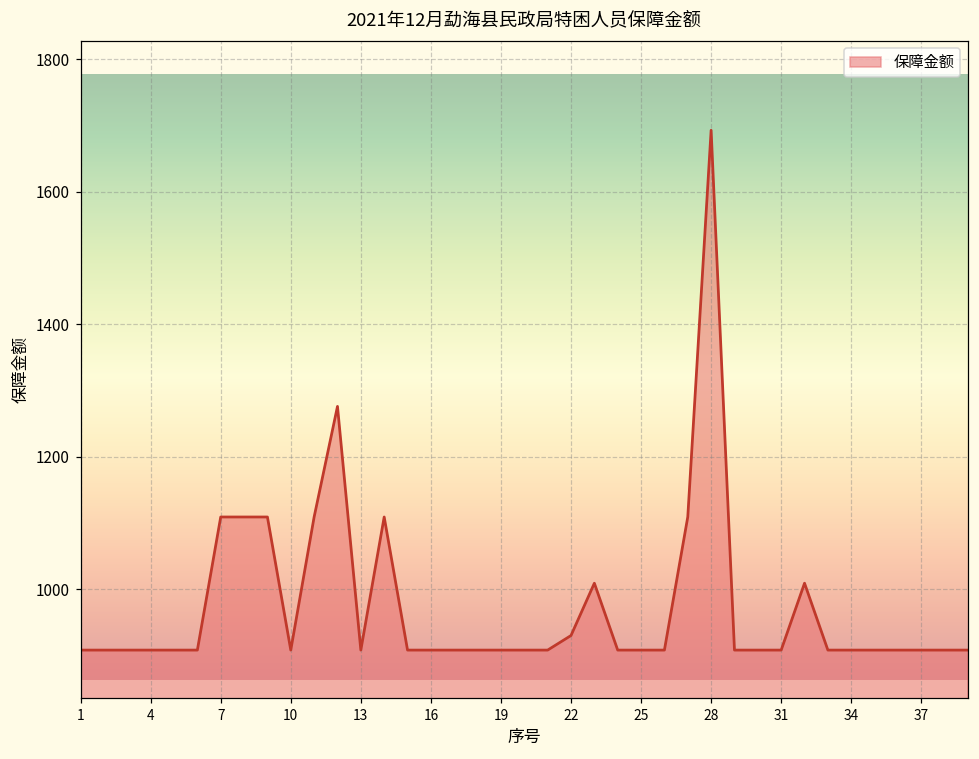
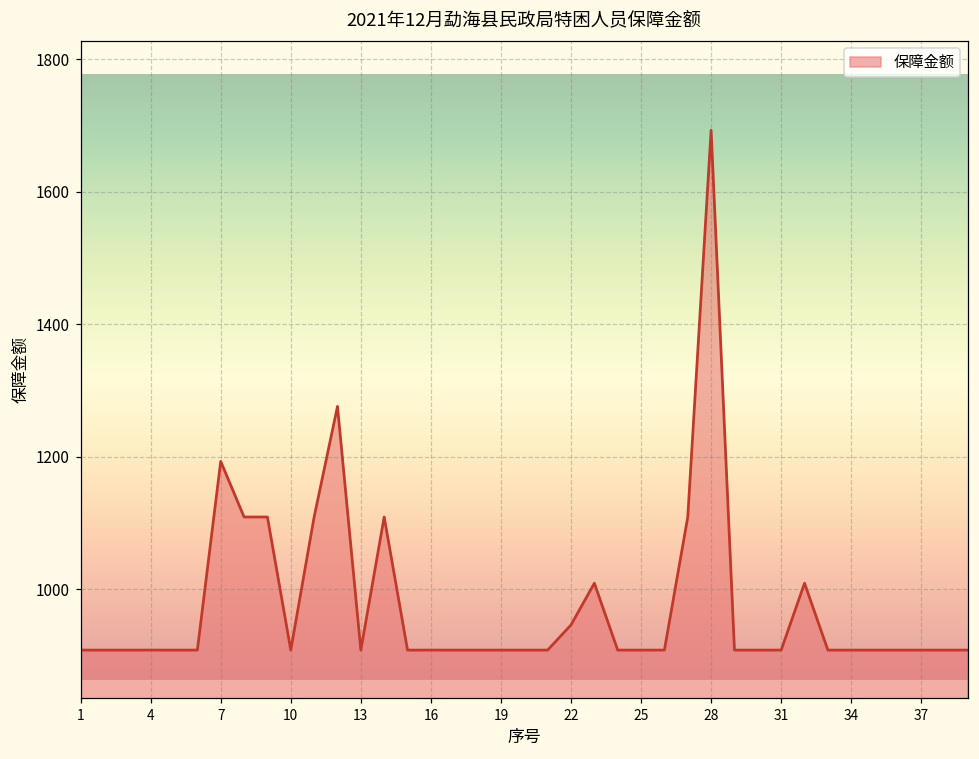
7: 1110 -> 1190
22: 930 -> 950
